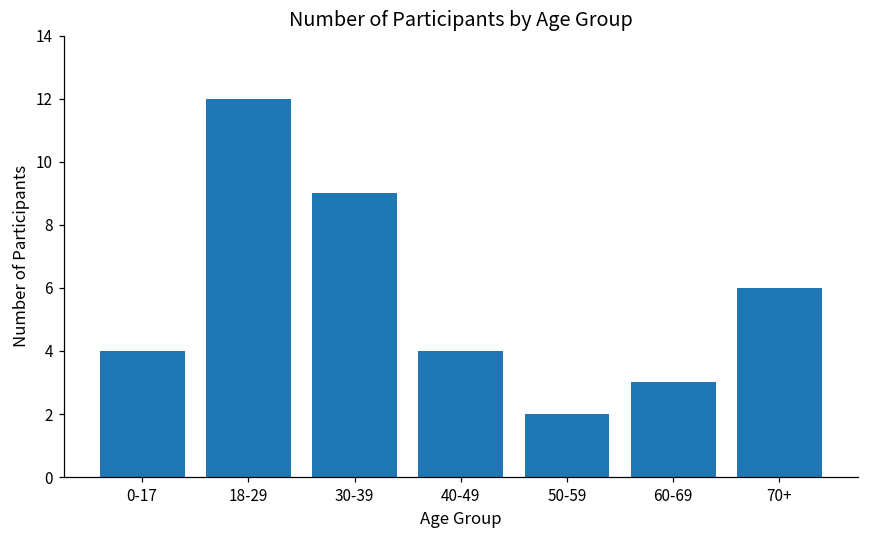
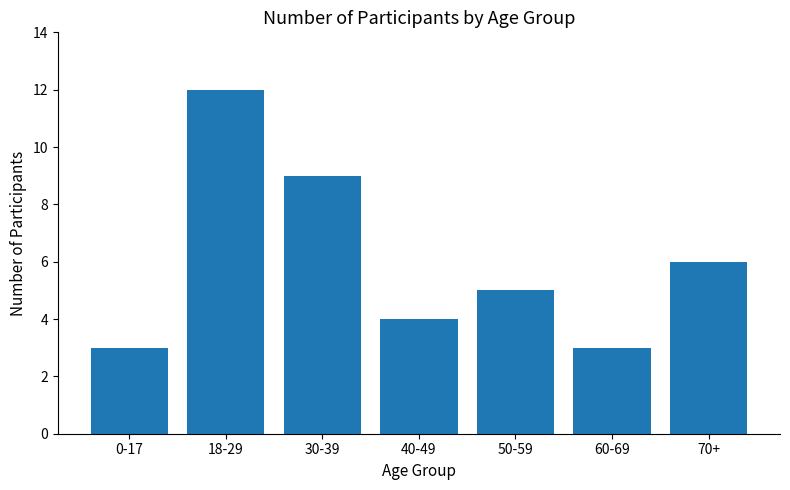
0-17: 4 -> 3
50-59: 2 -> 5
